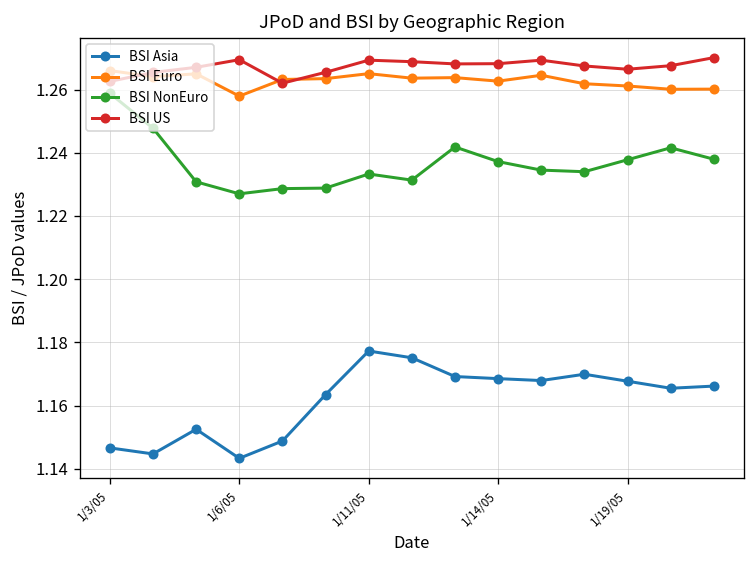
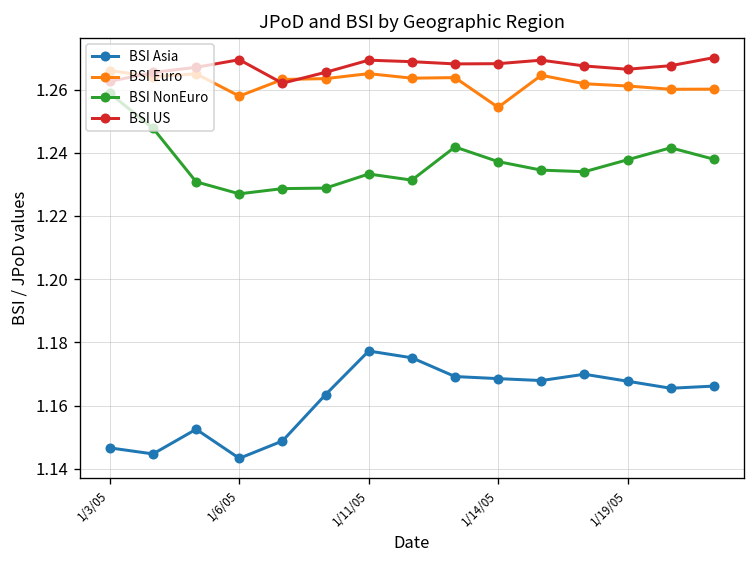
BSI Euro, 1/14/05: 1.263 -> 1.254
